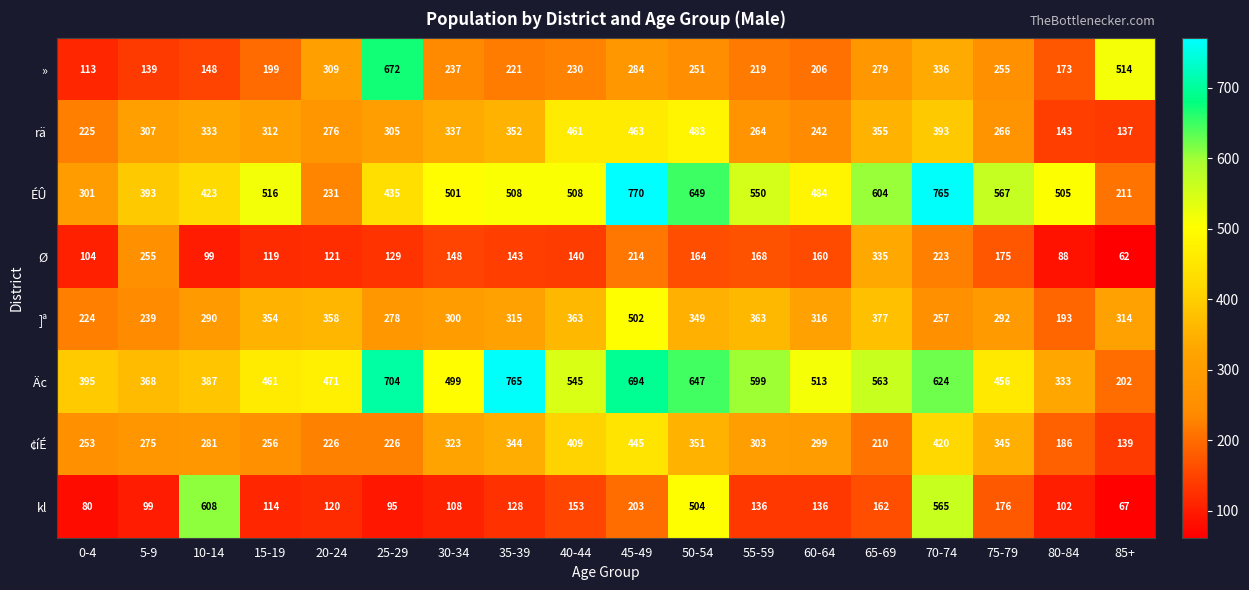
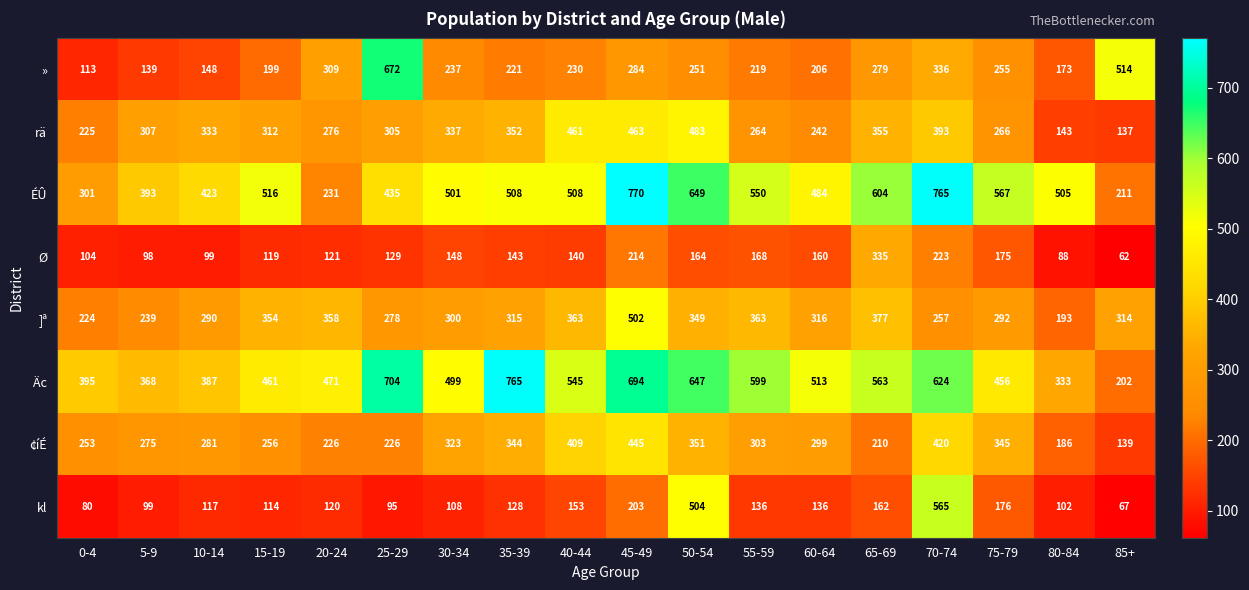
Ø, 5-9: 255 -> 98
kl, 10-14: 608 -> 117
